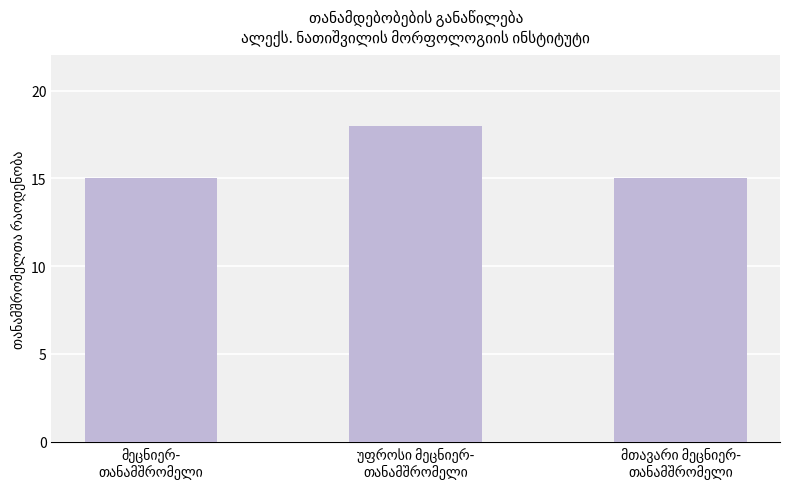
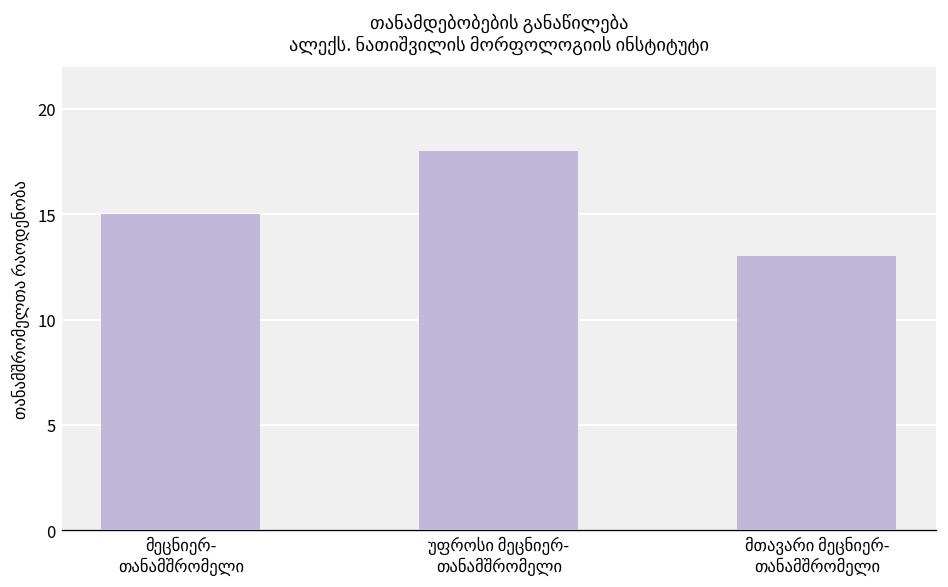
მთავარი მეცნიერ- თანამშრომელი: 15 -> 13
